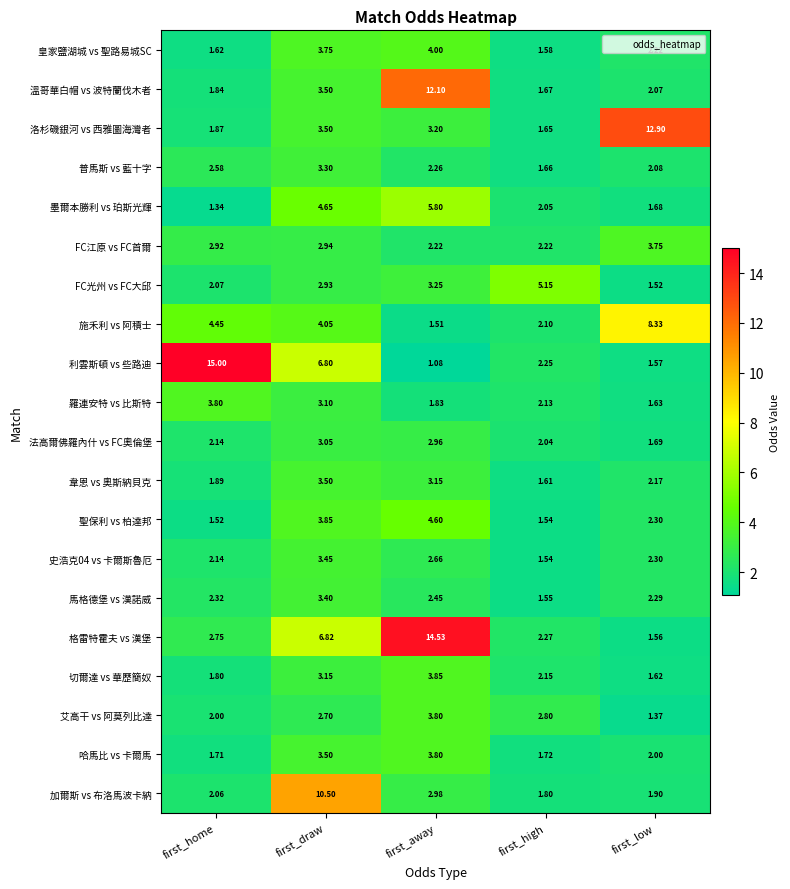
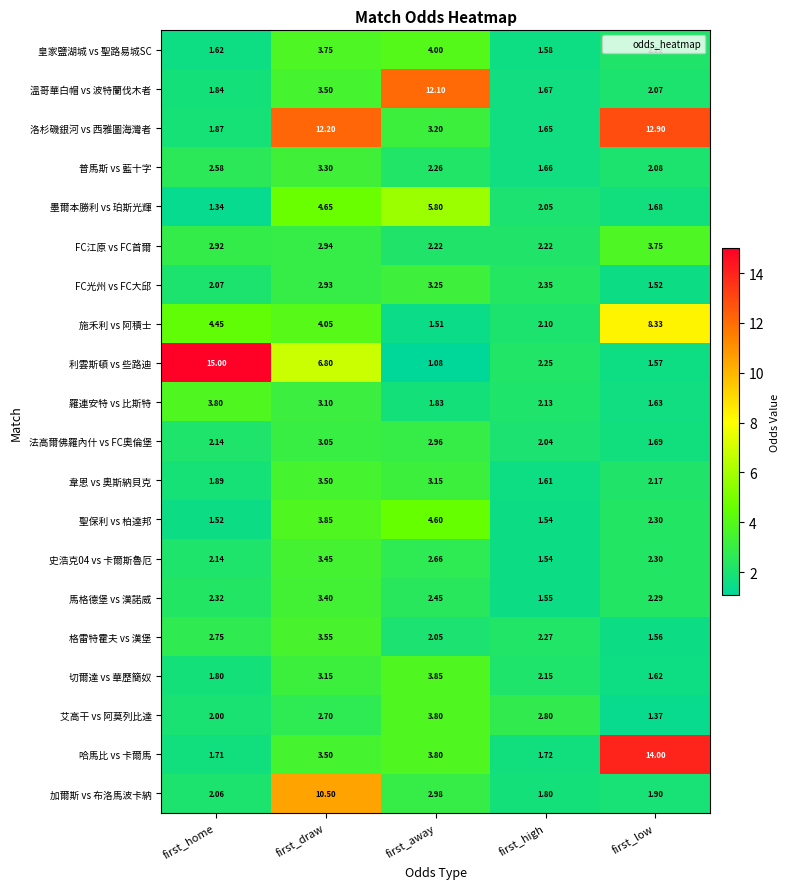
洛杉磯銀河 vs 西雅圖海灣者, first_draw: 3.50 -> 12.20
FC光州 vs FC大邱, first_high: 5.15 -> 2.35
格雷特霍夫 vs 漢堡, first_draw: 6.82 -> 3.55
格雷特霍夫 vs 漢堡, first_away: 14.53 -> 2.05
哈馬比 vs 卡爾馬, first_low: 2.00 -> 14.00
